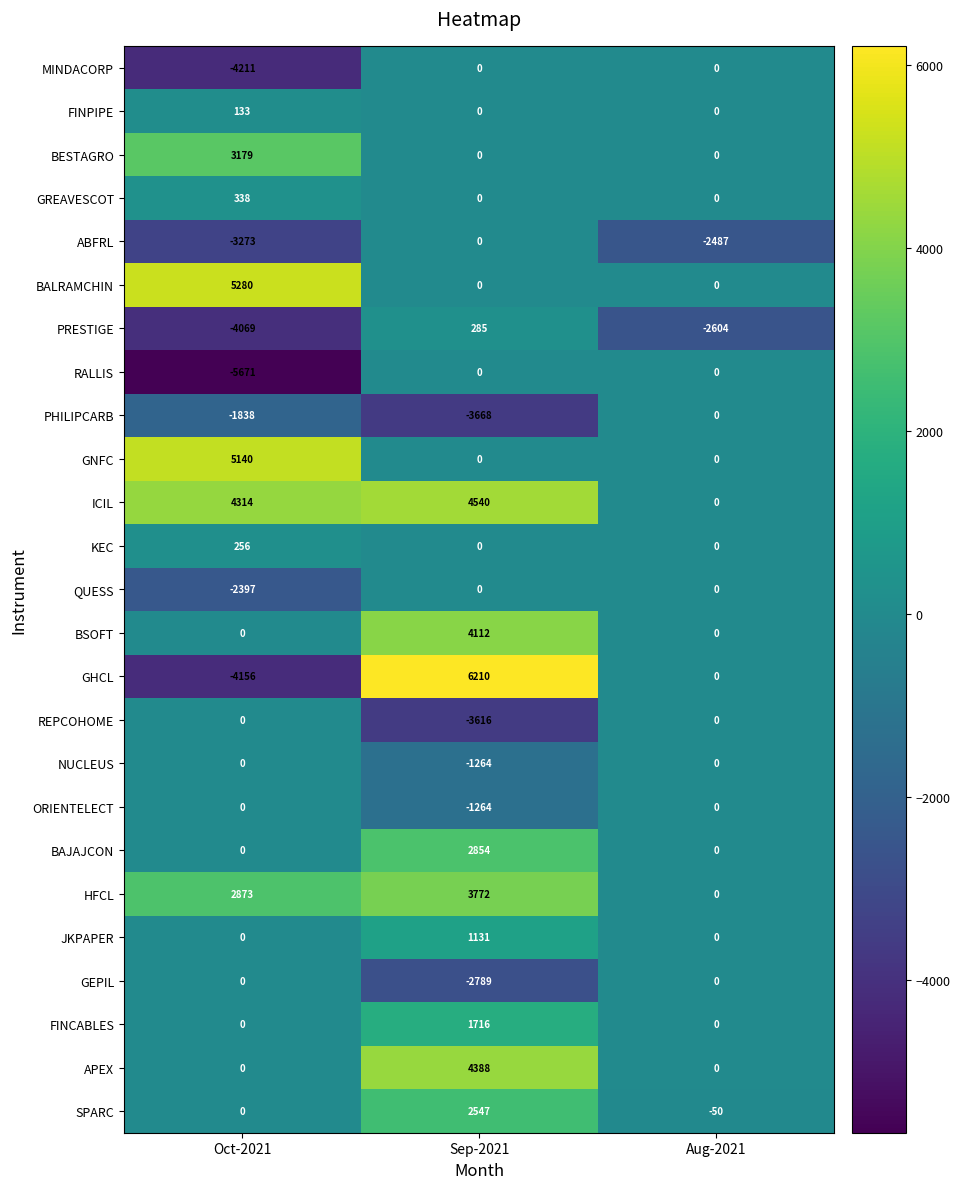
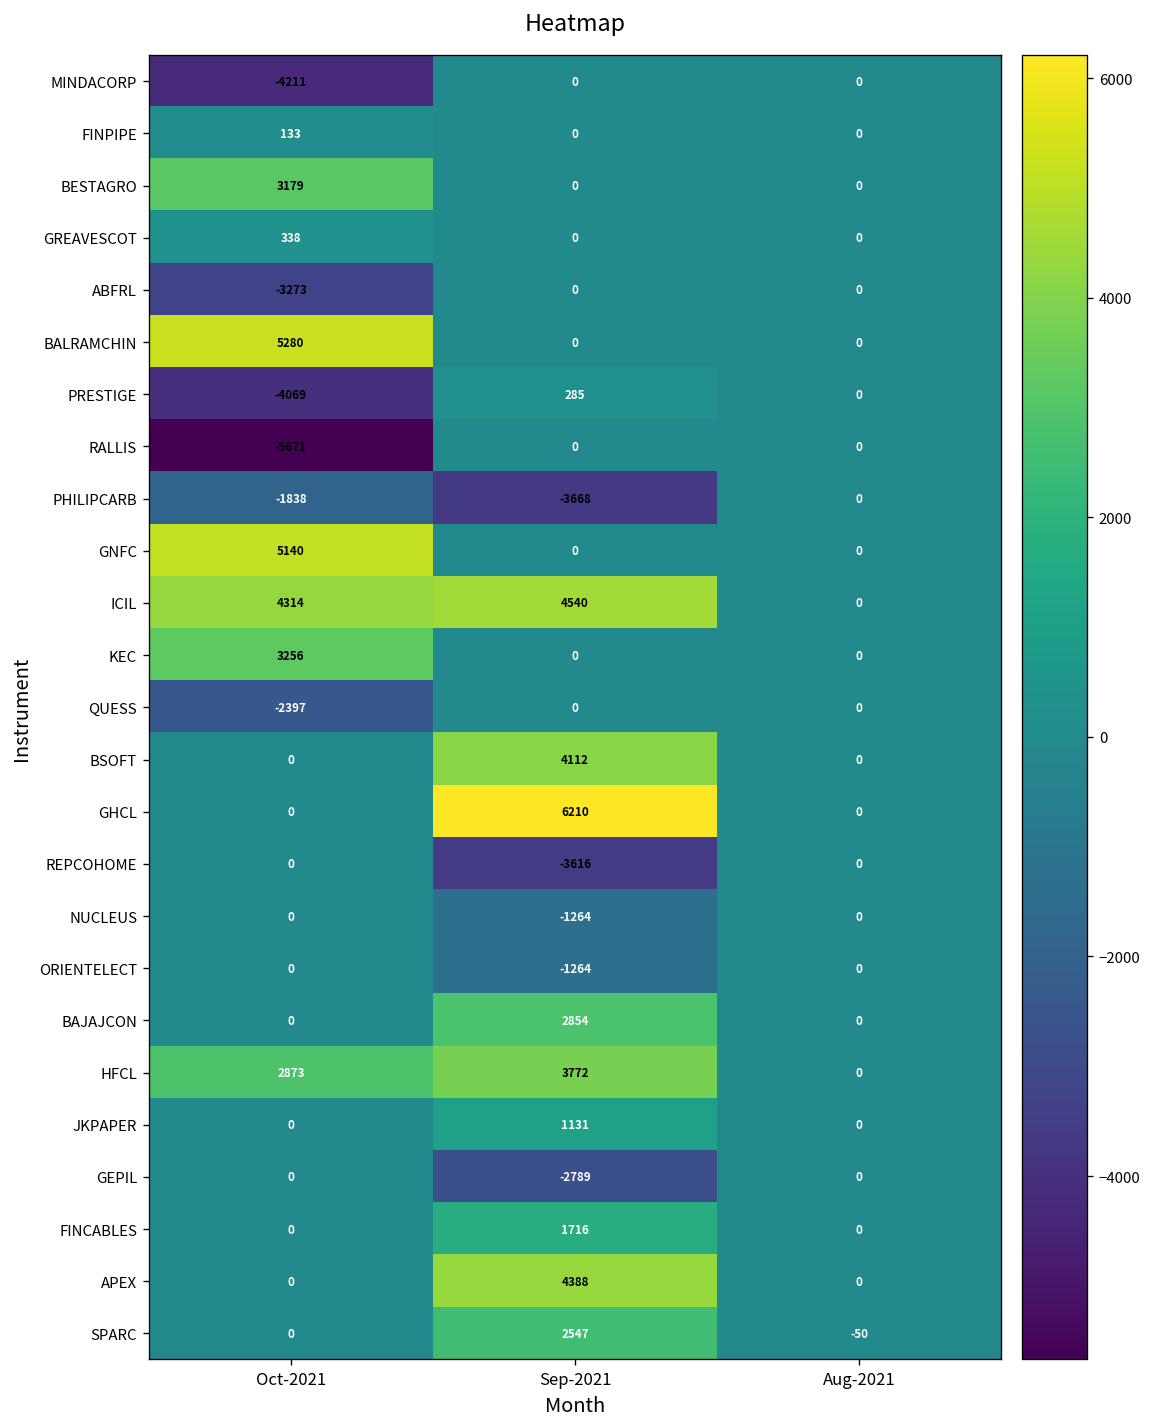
ABFRL, Aug-2021: -2487 -> 0
PRESTIGE, Aug-2021: -2604 -> 0
KEC, Oct-2021: 256 -> 3256
GHCL, Oct-2021: -4156 -> 0
